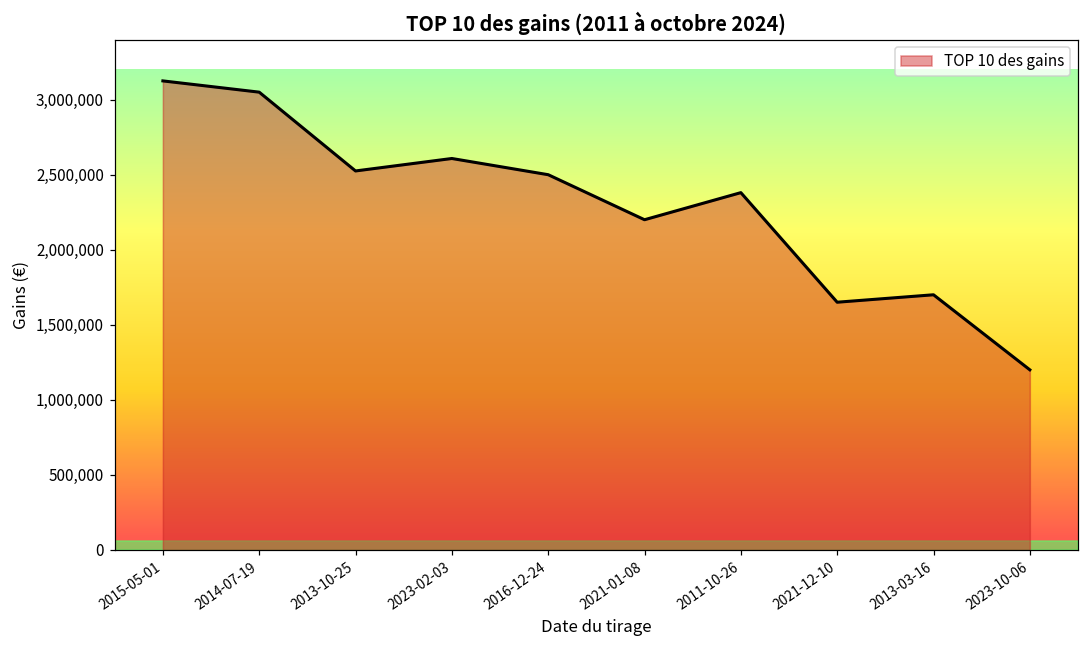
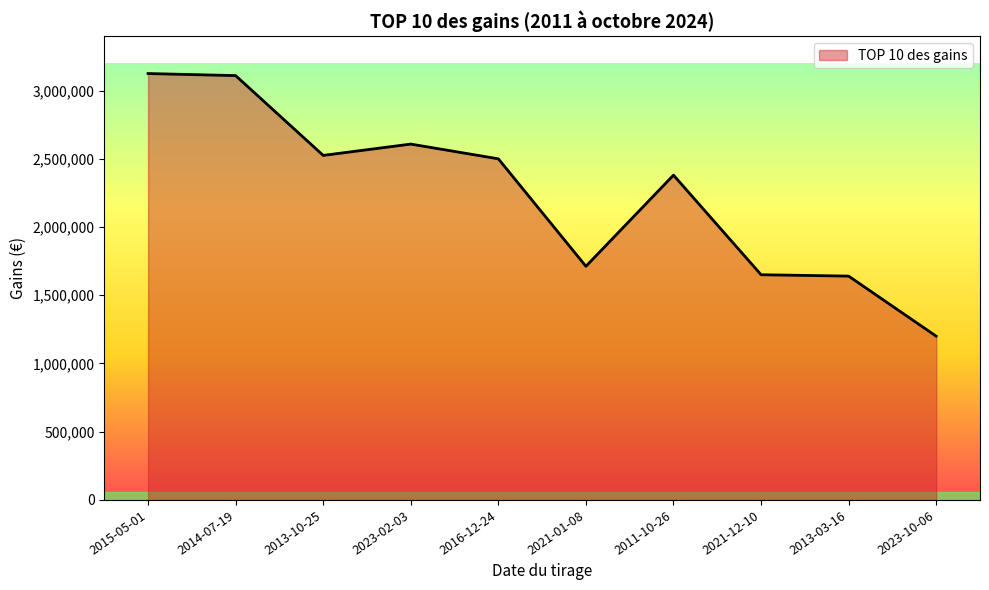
2014-07-19: 3,050,000 -> 3,110,000
2021-01-08: 2,200,000 -> 1,710,000
2013-03-16: 1,700,000 -> 1,640,000
